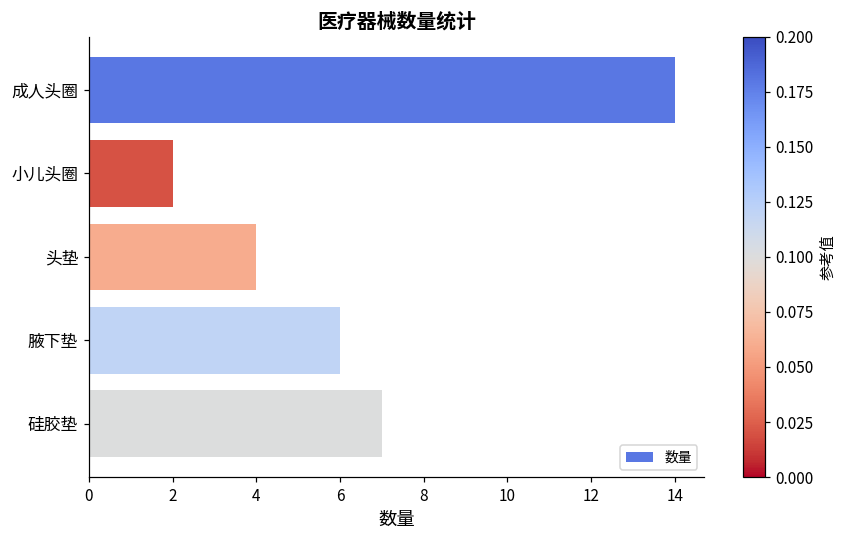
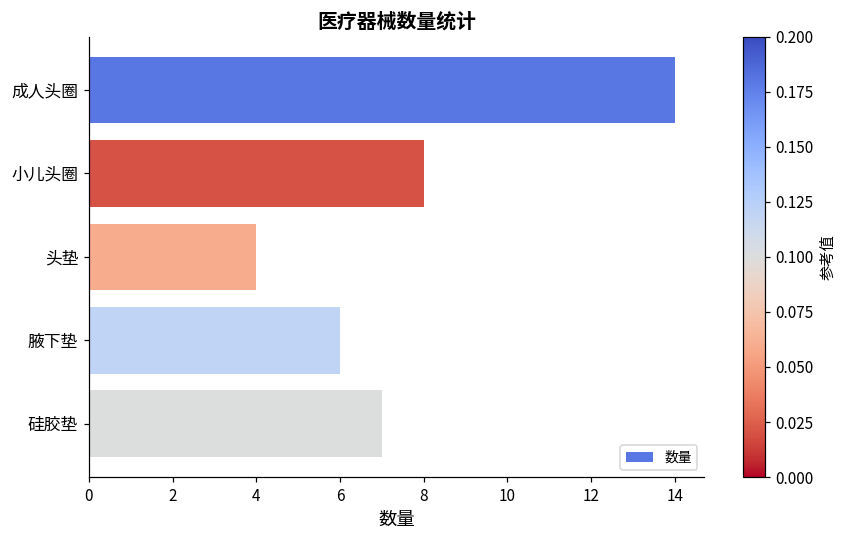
小儿头圈: 2 -> 8
